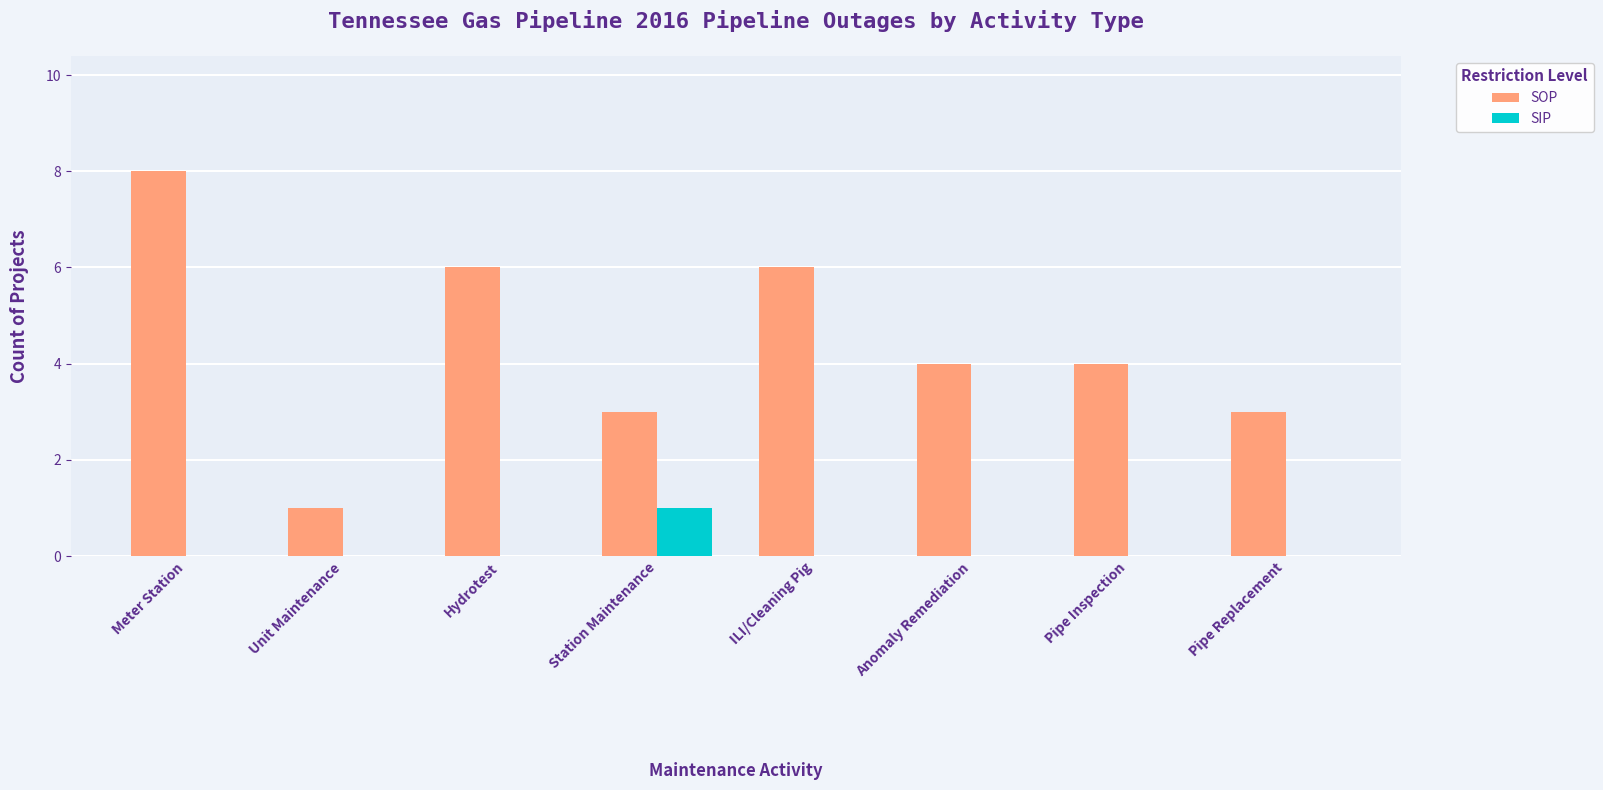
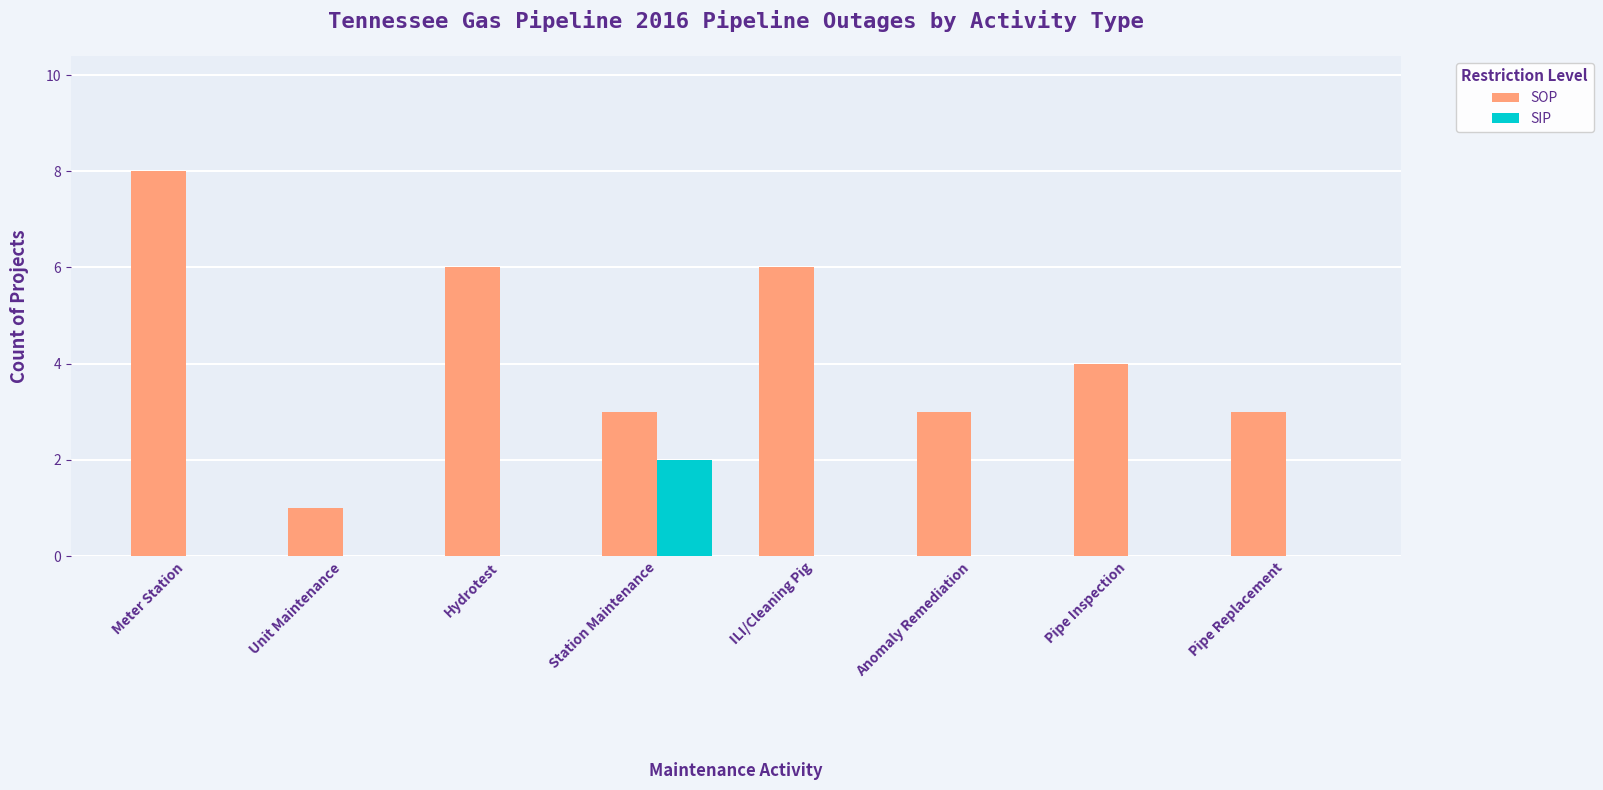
SIP, Station Maintenance: 1 -> 2
SOP, Anomaly Remediation: 4 -> 3
